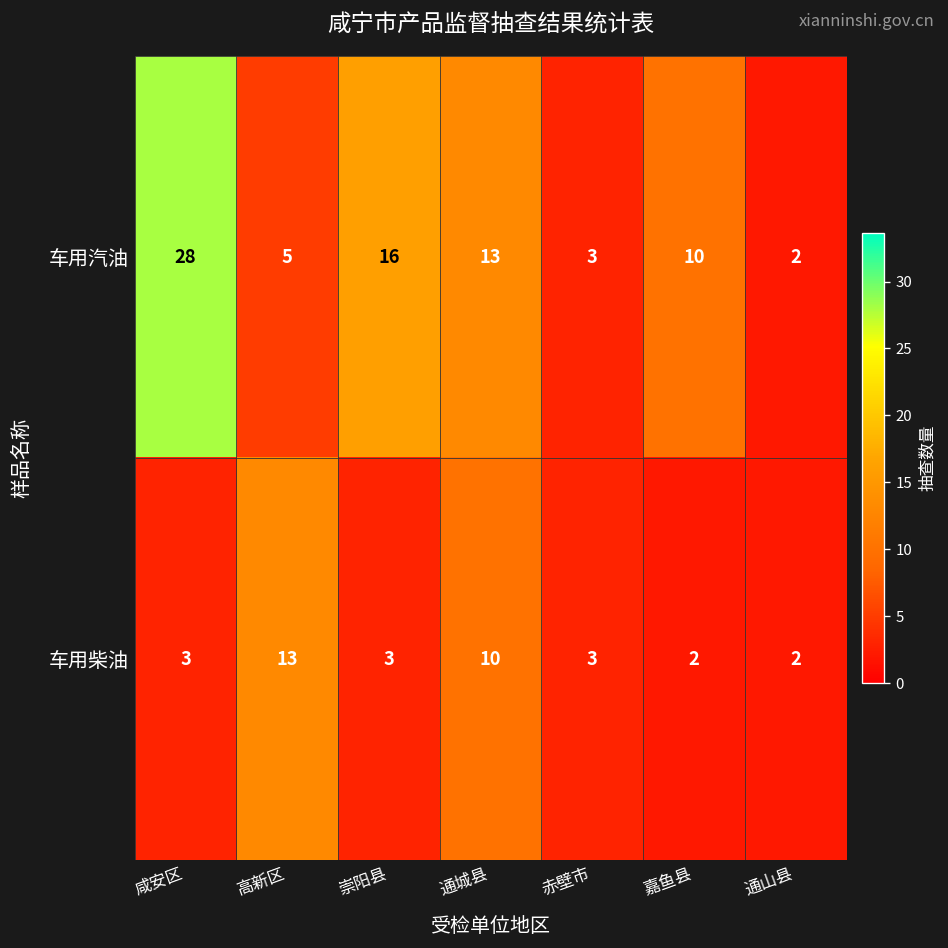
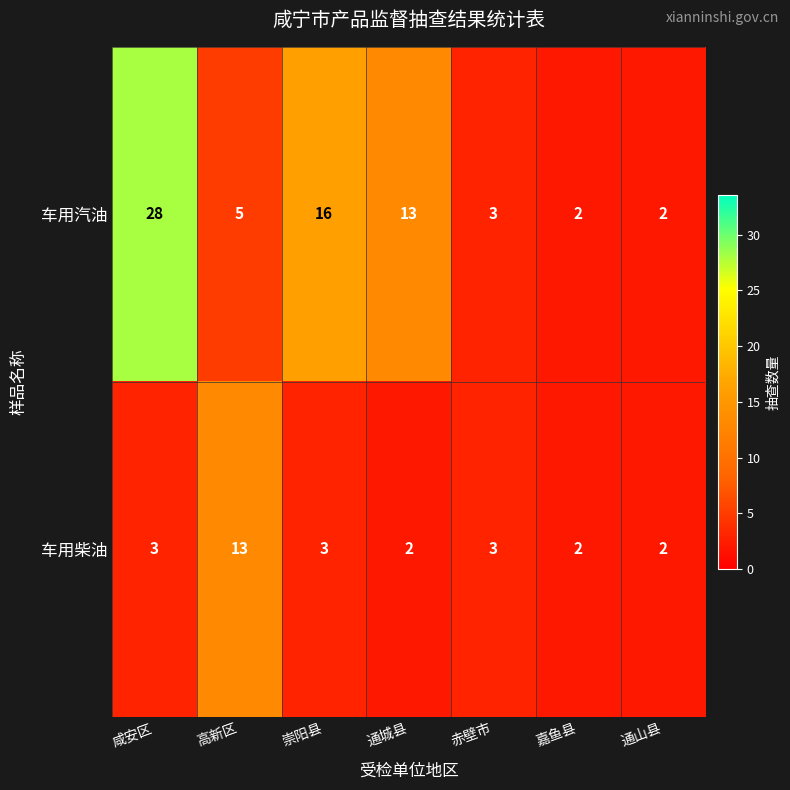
车用汽油, 嘉鱼县: 10 -> 2
车用柴油, 通城县: 10 -> 2
